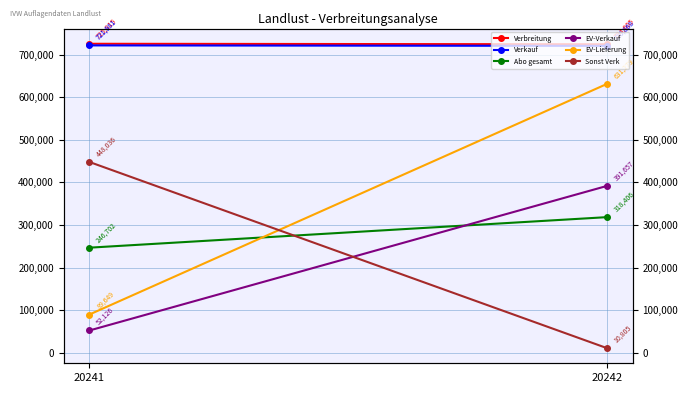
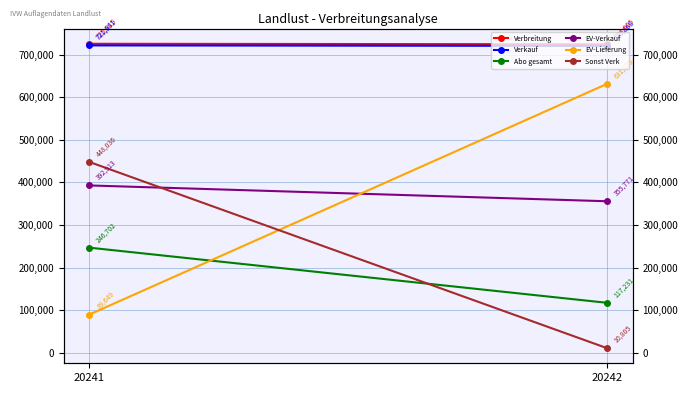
EV-Verkauf, 20241: 52,126 -> 392,913
Abo gesamt, 20242: 318,406 -> 117,231
EV-Verkauf, 20242: 391,657 -> 355,771
